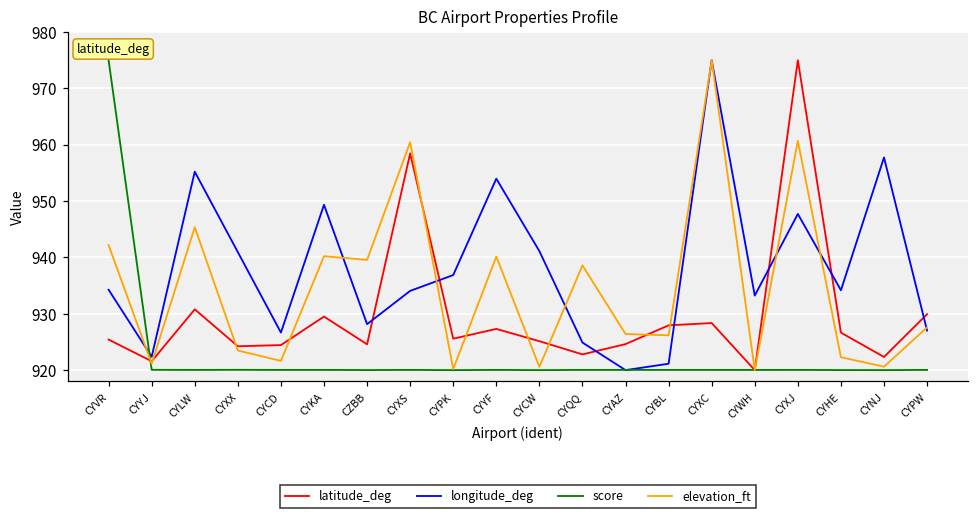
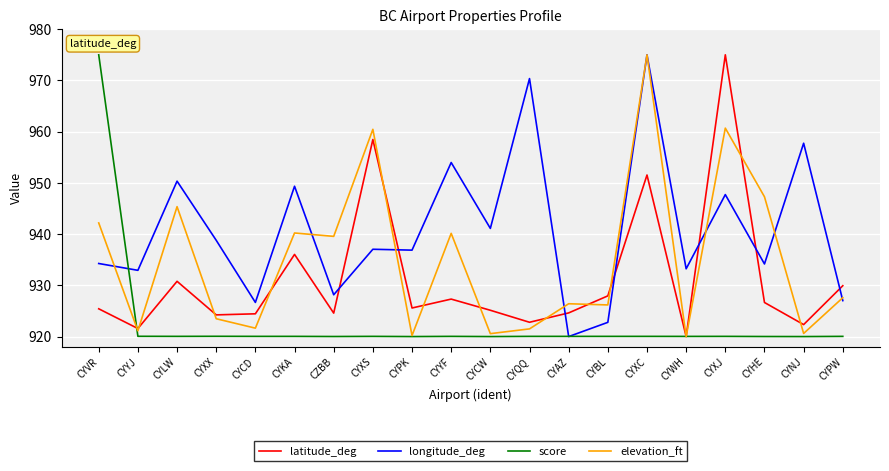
longitude_deg, CYYJ: 922 -> 933
longitude_deg, CYLW: 955 -> 950
longitude_deg, CYXX: 941 -> 939
latitude_deg, CYKA: 930 -> 936
longitude_deg, CYXS: 934 -> 937
longitude_deg, CYQQ: 925 -> 970
elevation_ft, CYQQ: 939 -> 921
longitude_deg, CYBL: 921 -> 923
latitude_deg, CYXC: 928 -> 952
elevation_ft, CYHE: 922 -> 947
